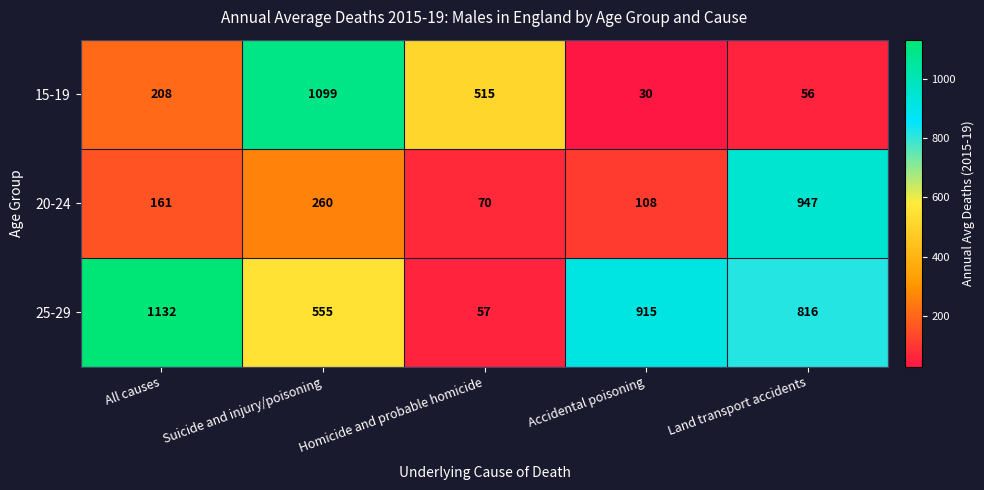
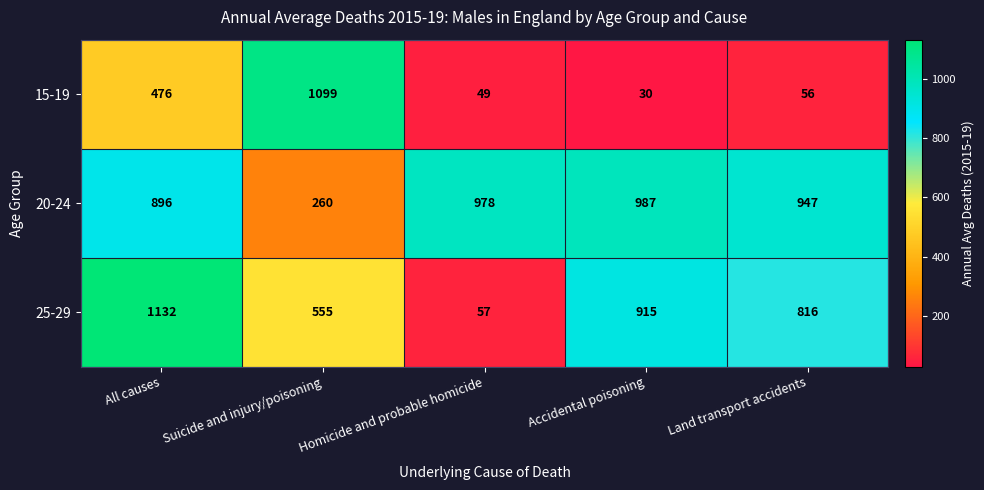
15-19, All causes: 208 -> 476
15-19, Homicide and probable homicide: 515 -> 49
20-24, All causes: 161 -> 896
20-24, Homicide and probable homicide: 70 -> 978
20-24, Accidental poisoning: 108 -> 987
